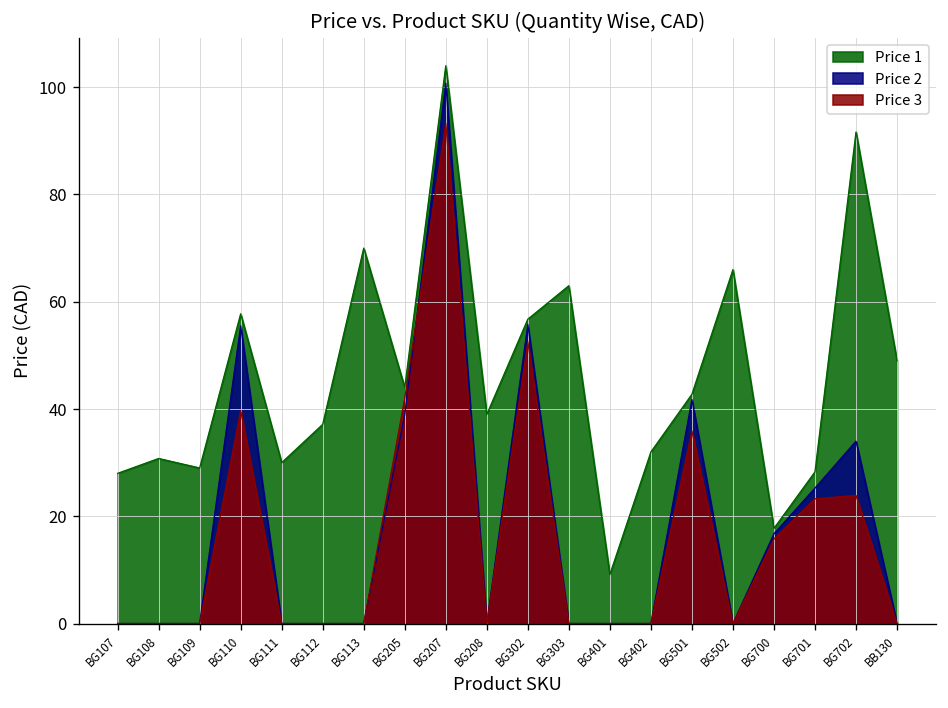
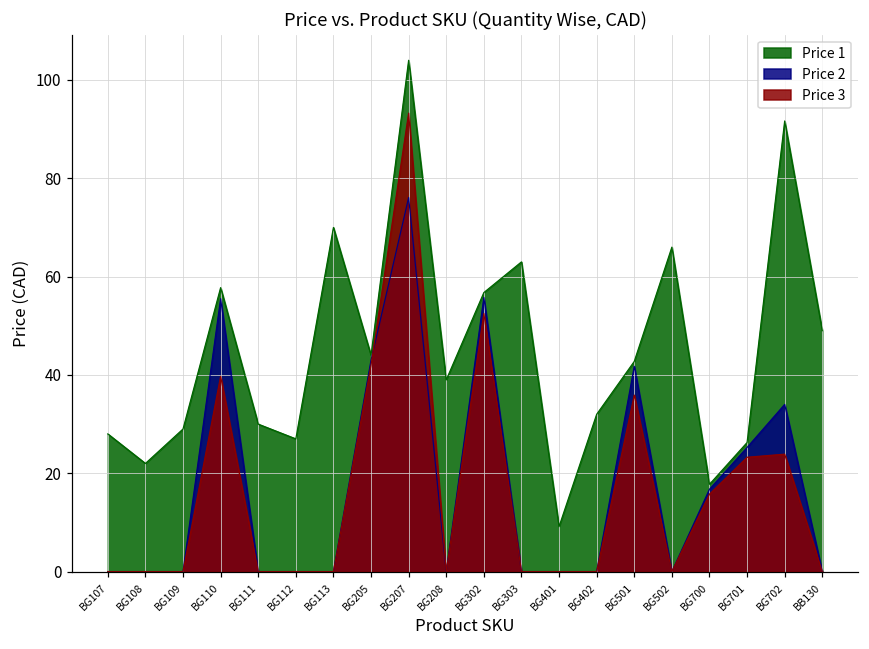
Price 1, BG108: 31 -> 22
Price 1, BG112: 37 -> 27
Price 2, BG205: 39 -> 43
Price 2, BG207: 101 -> 76
Price 1, BG701: 28 -> 26
